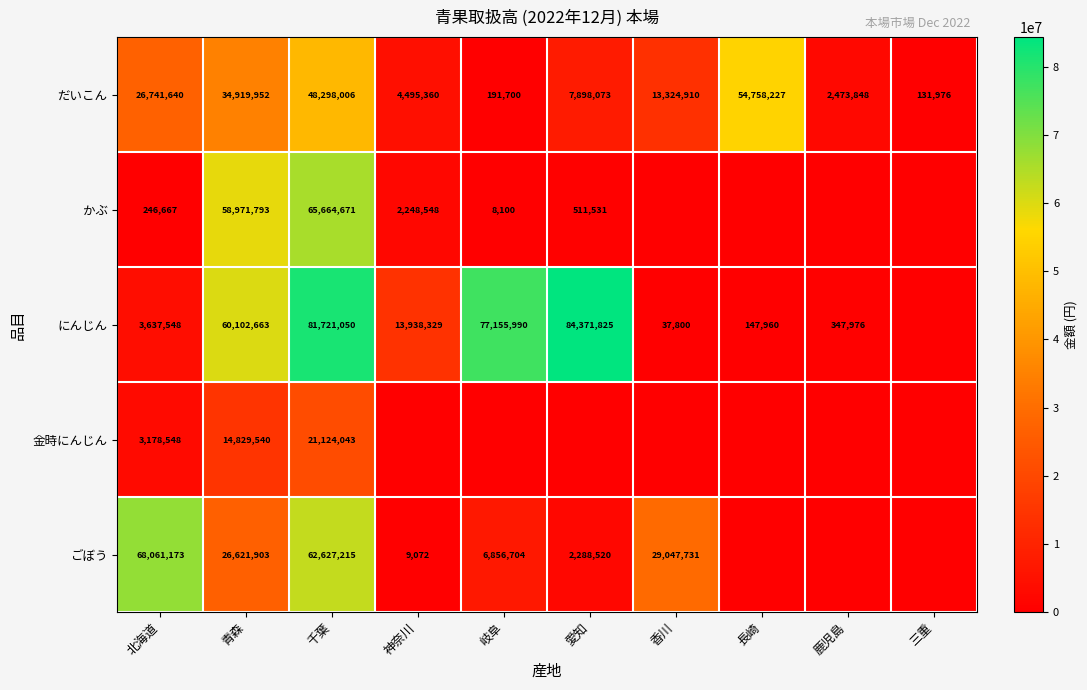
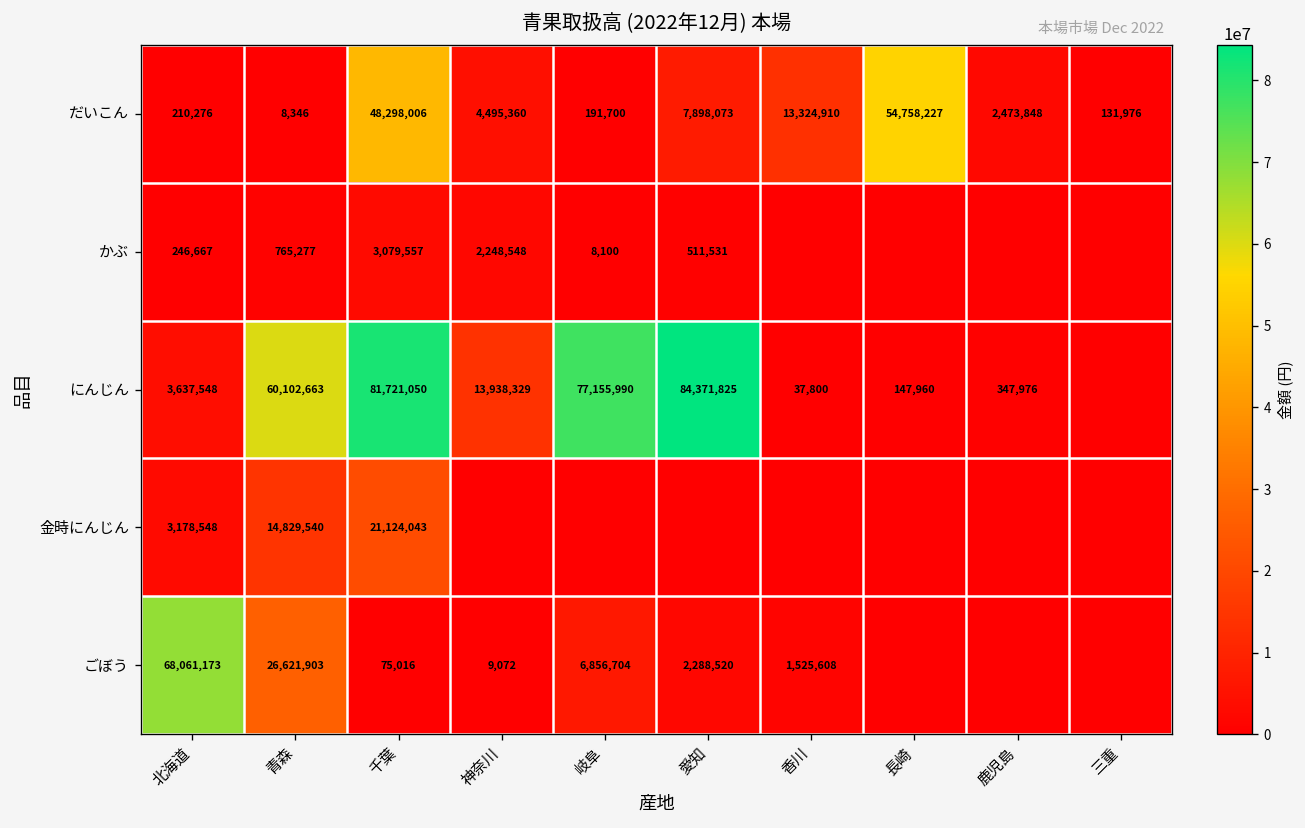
だいこん, 北海道: 26,741,640 -> 210,276
だいこん, 青森: 34,919,952 -> 8,346
かぶ, 青森: 58,971,793 -> 765,277
かぶ, 千葉: 65,664,671 -> 3,079,557
ごぼう, 千葉: 62,627,215 -> 75,016
ごぼう, 香川: 29,047,731 -> 1,525,608
